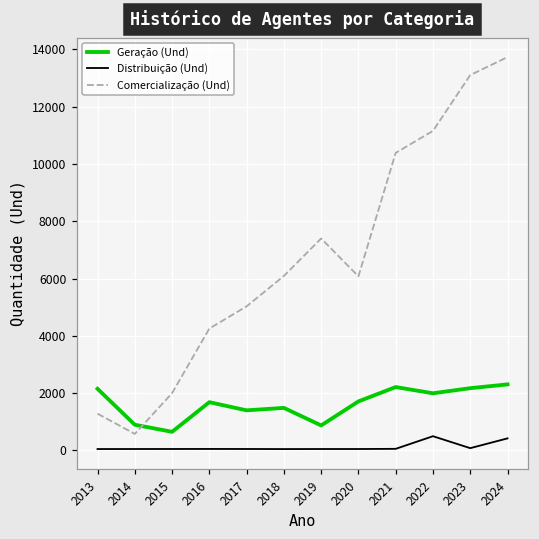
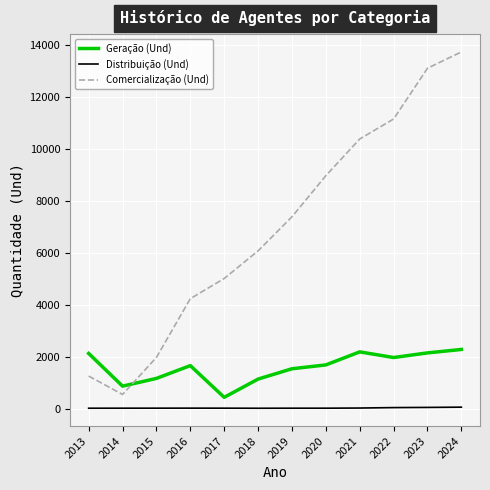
Geração (Und), 2015: 600 -> 1200
Geração (Und), 2017: 1400 -> 500
Geração (Und), 2018: 1500 -> 1200
Geração (Und), 2019: 900 -> 1600
Comercialização (Und), 2020: 6100 -> 9000
Distribuição (Und), 2022: 500 -> 100
Distribuição (Und), 2024: 400 -> 100
